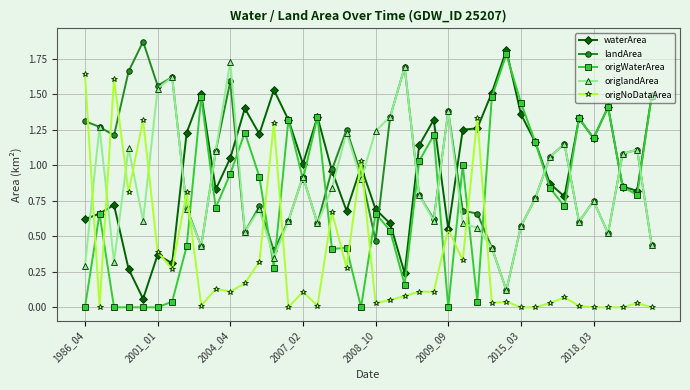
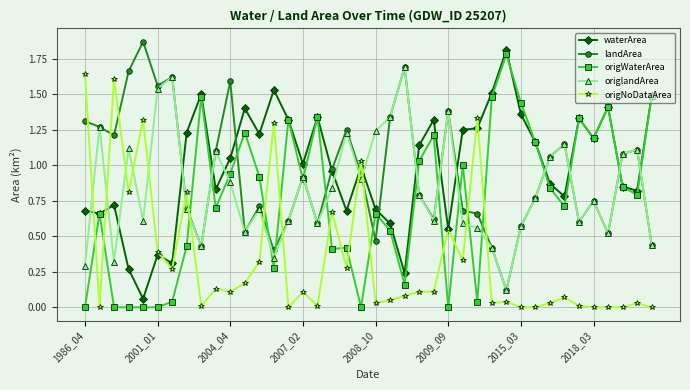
waterArea, 1986_04: 0.62 -> 0.68
origlandArea, 2004_04: 1.73 -> 0.88
